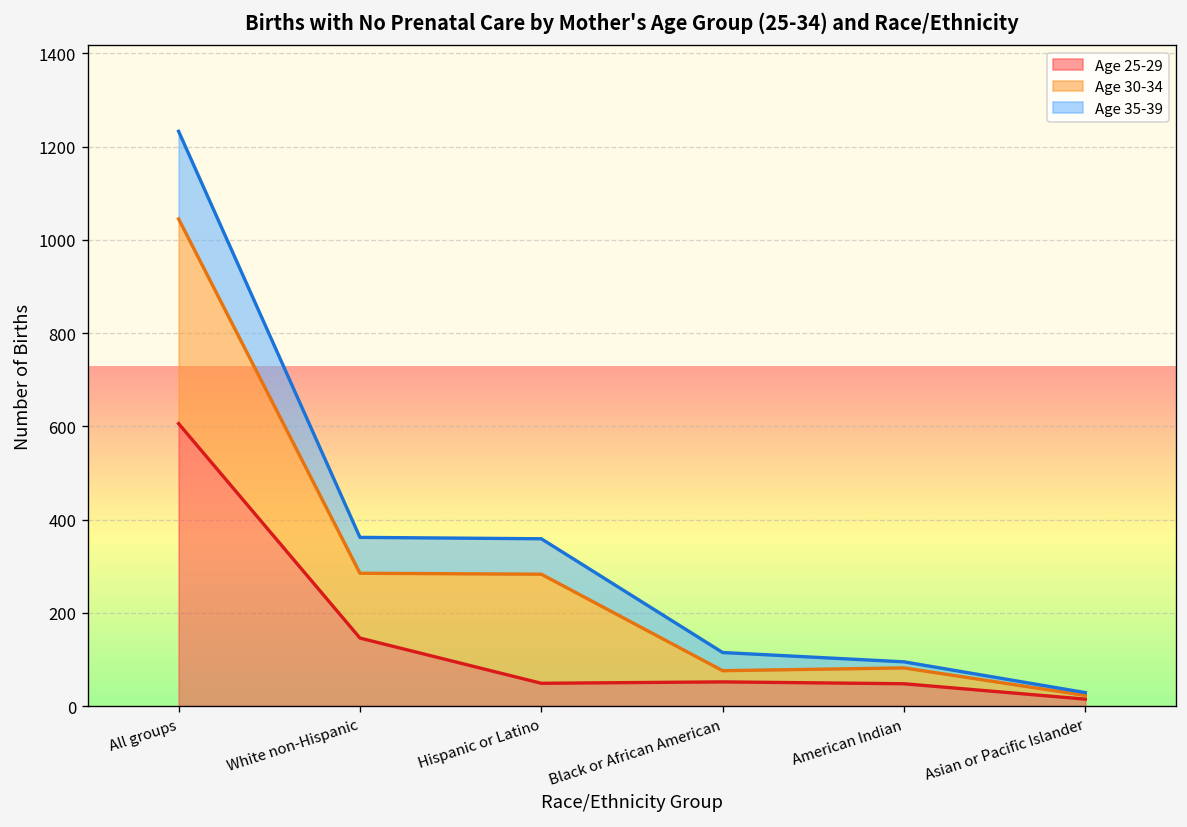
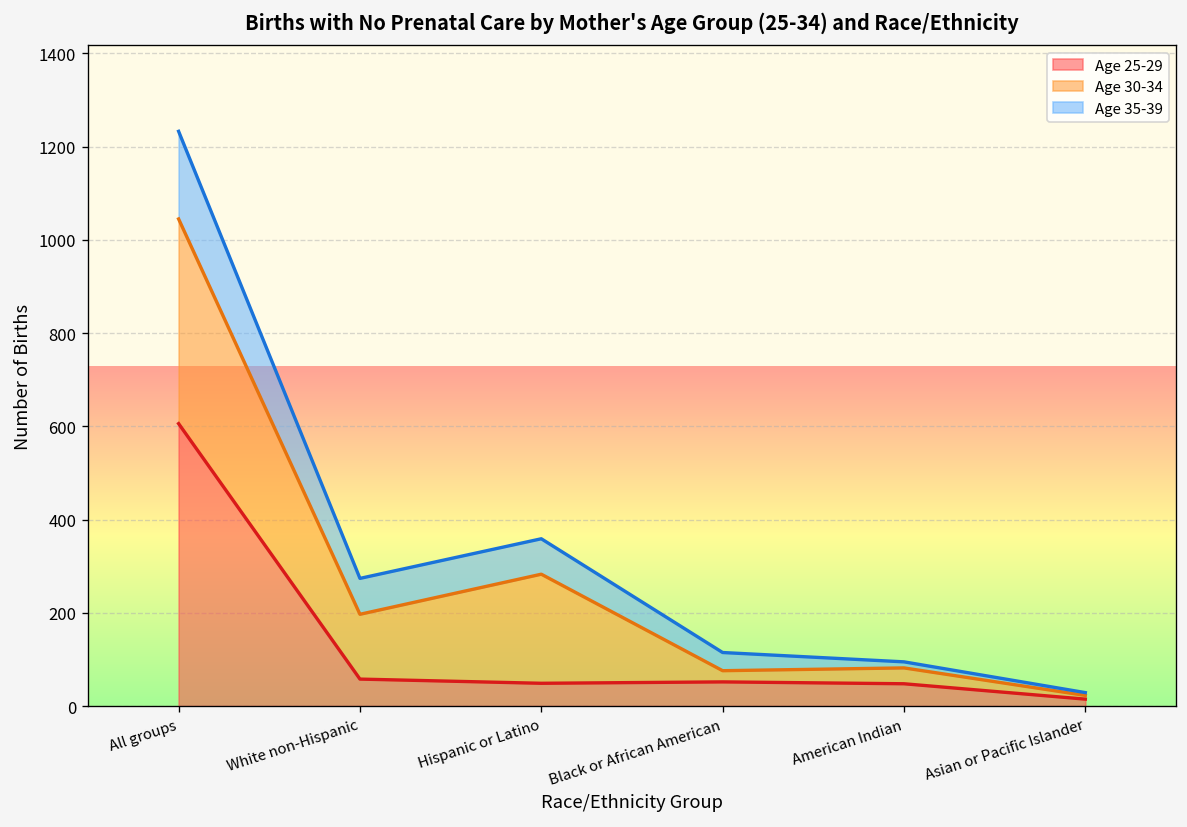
Age 25-29, White non-Hispanic: 150 -> 60
